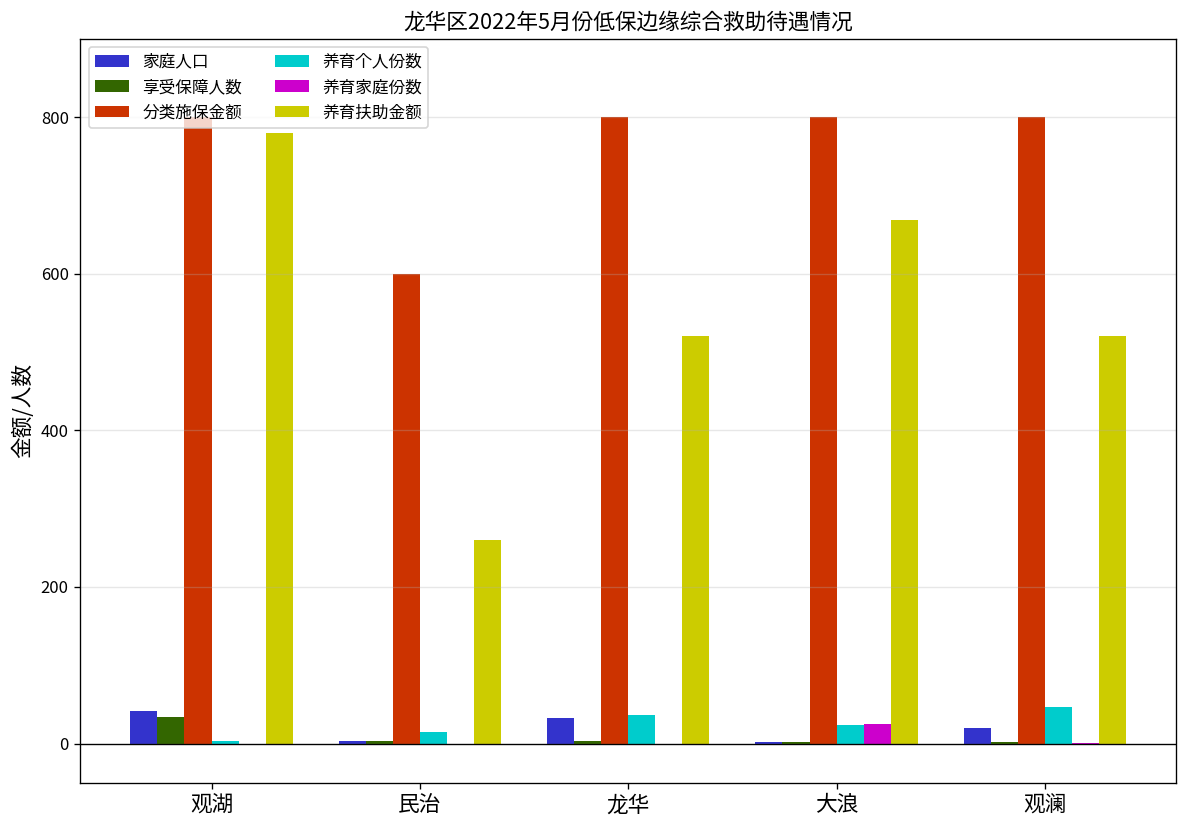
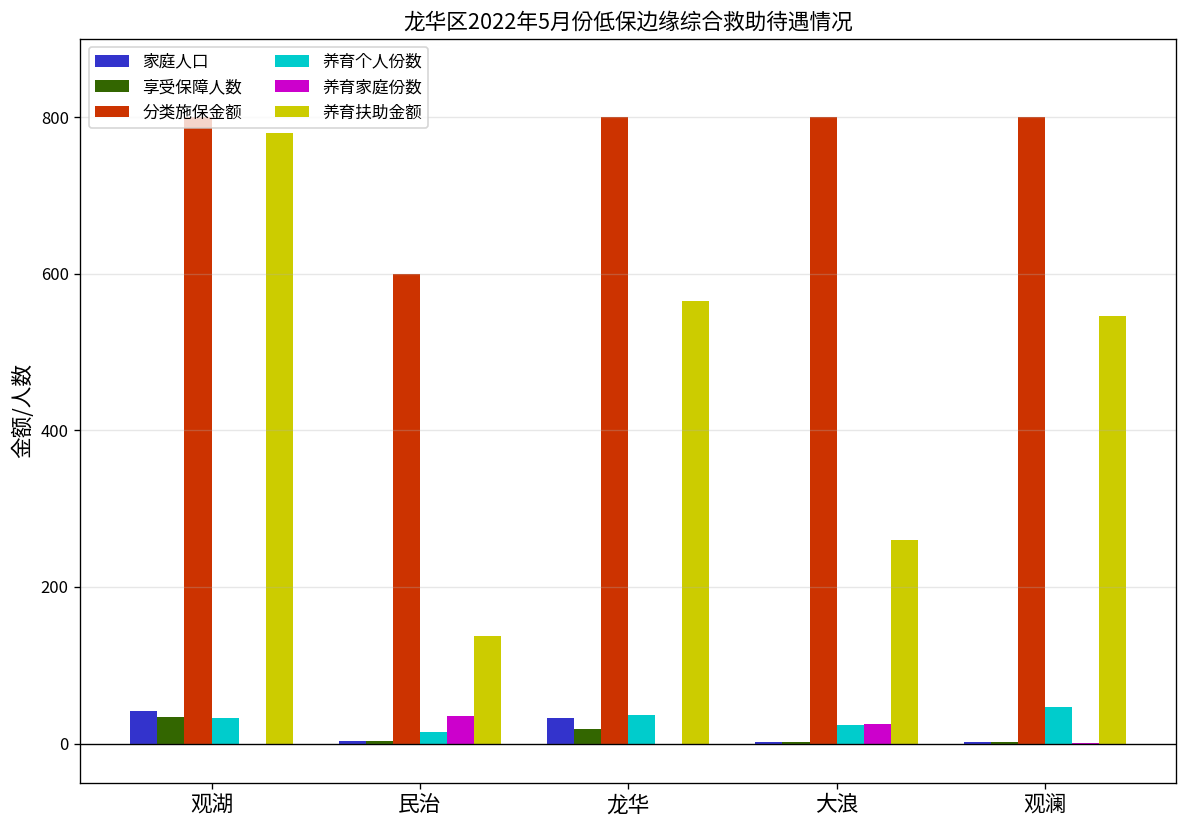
养育个人份数, 观湖: 0 -> 30
养育家庭份数, 民治: 0 -> 40
养育扶助金额, 民治: 260 -> 140
享受保障人数, 龙华: 0 -> 20
养育扶助金额, 龙华: 520 -> 570
养育扶助金额, 大浪: 670 -> 260
家庭人口, 观澜: 20 -> 0
养育扶助金额, 观澜: 520 -> 550
